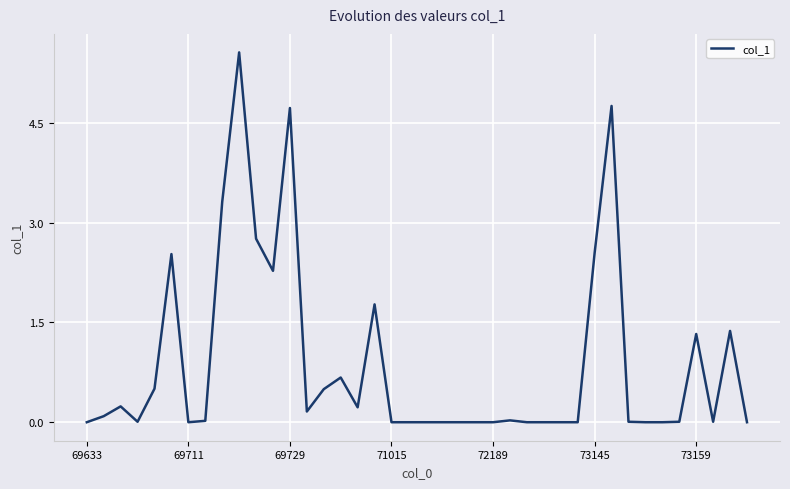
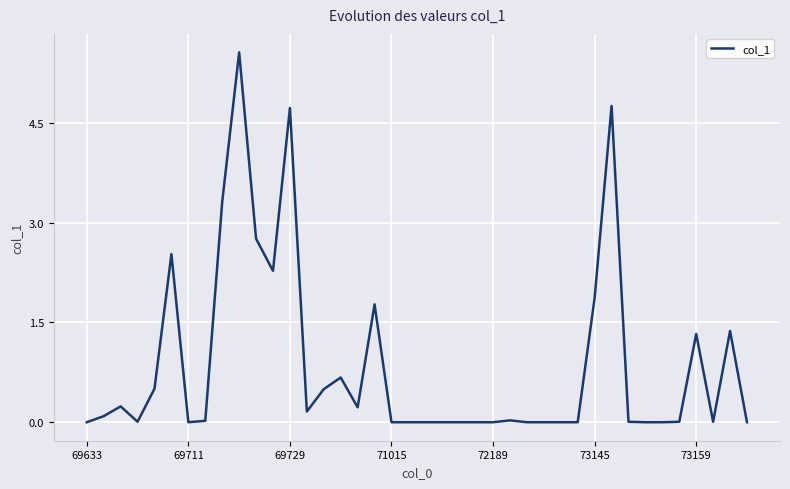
73145: 2.5 -> 1.9
